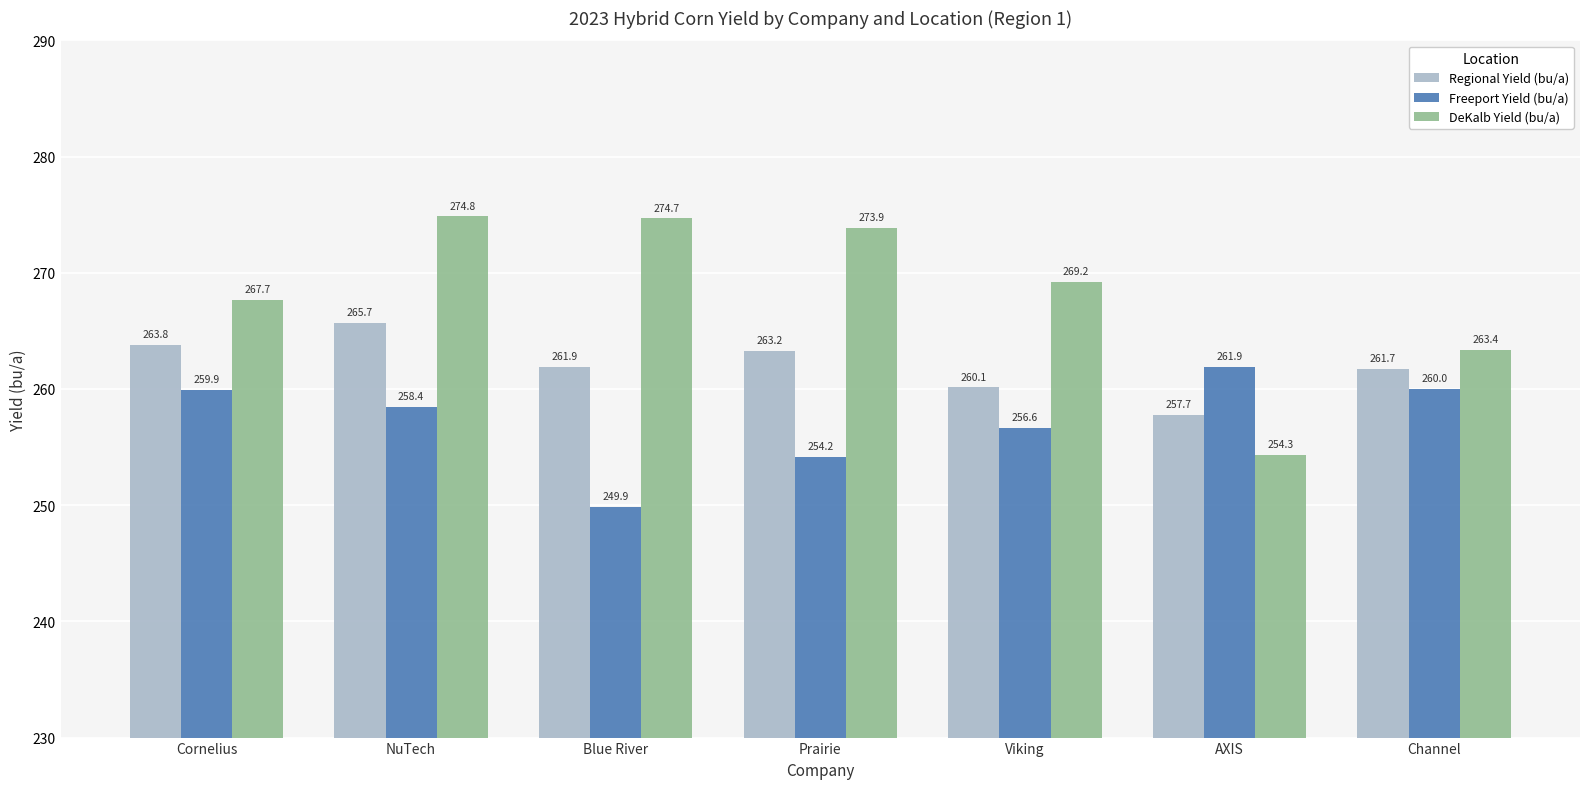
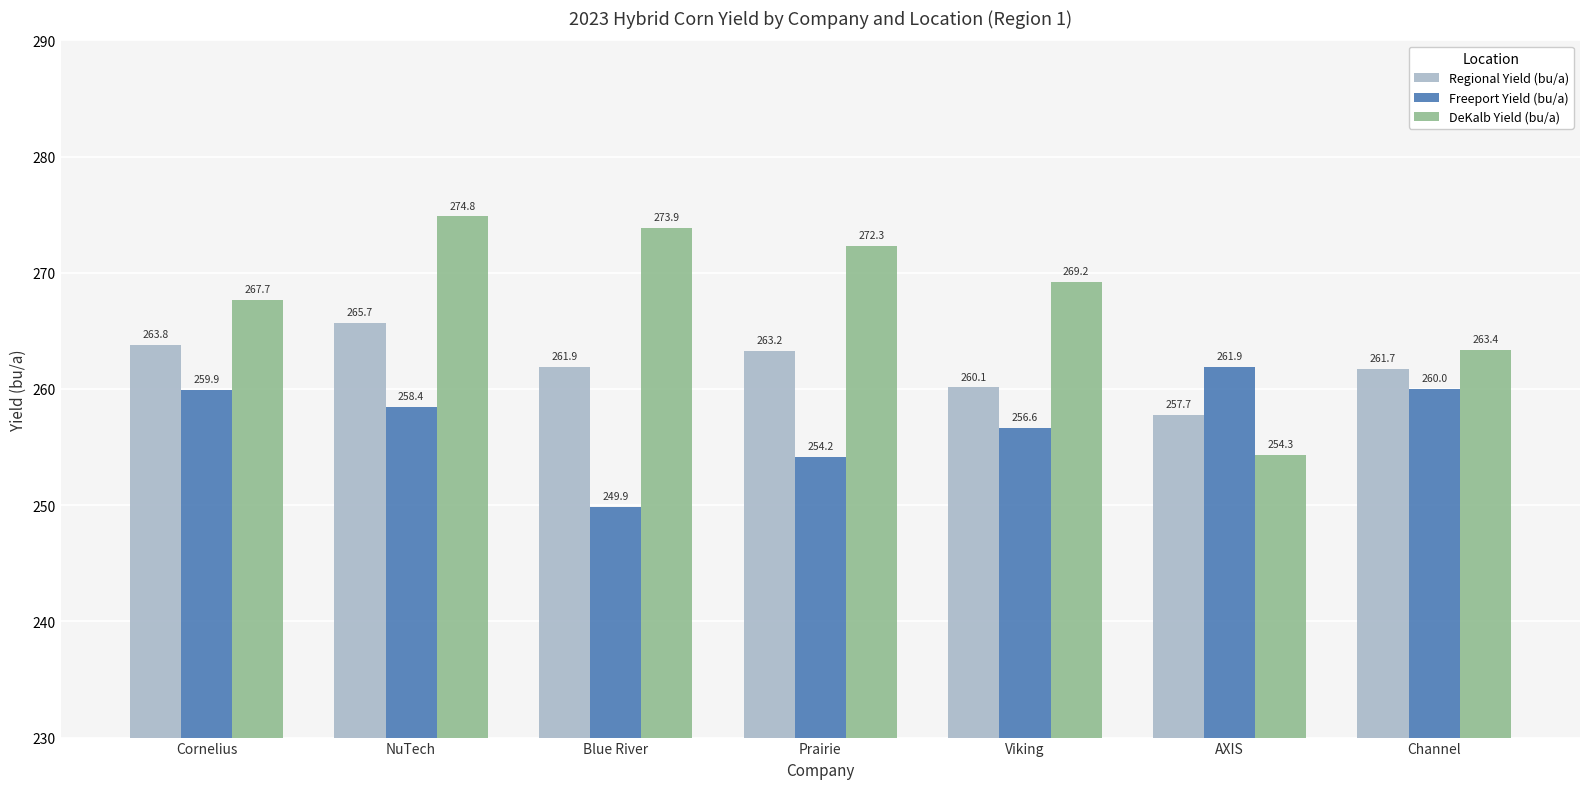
DeKalb Yield (bu/a), Blue River: 274.7 -> 273.9
DeKalb Yield (bu/a), Prairie: 273.9 -> 272.3
